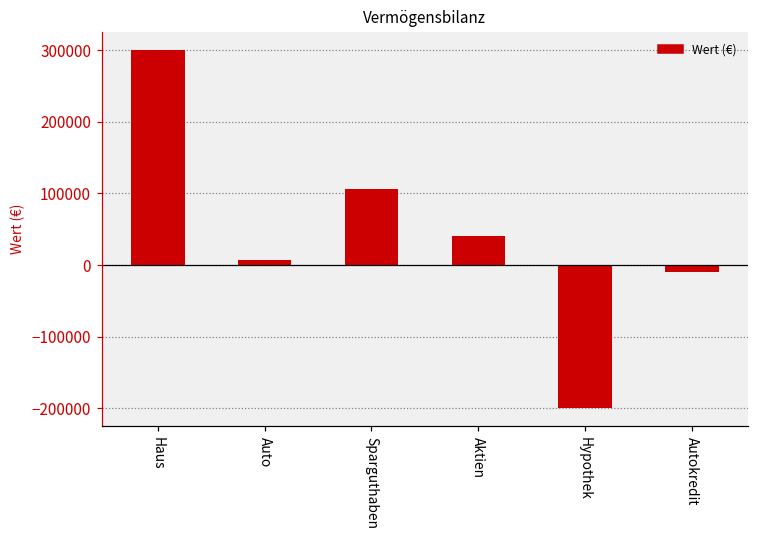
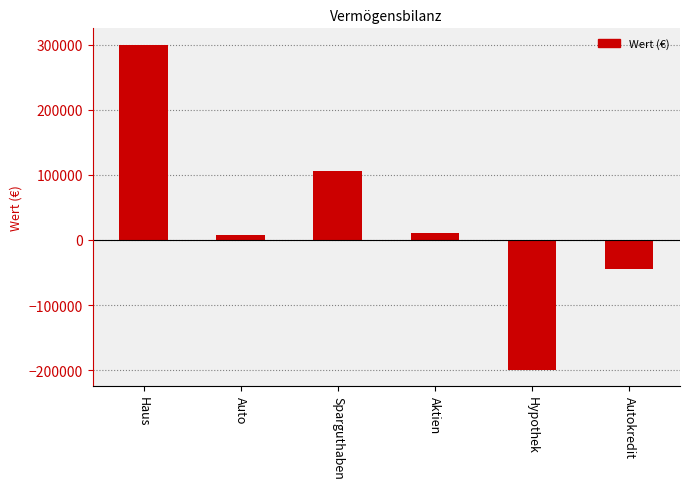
Aktien: 40000 -> 10000
Autokredit: -10000 -> -40000
